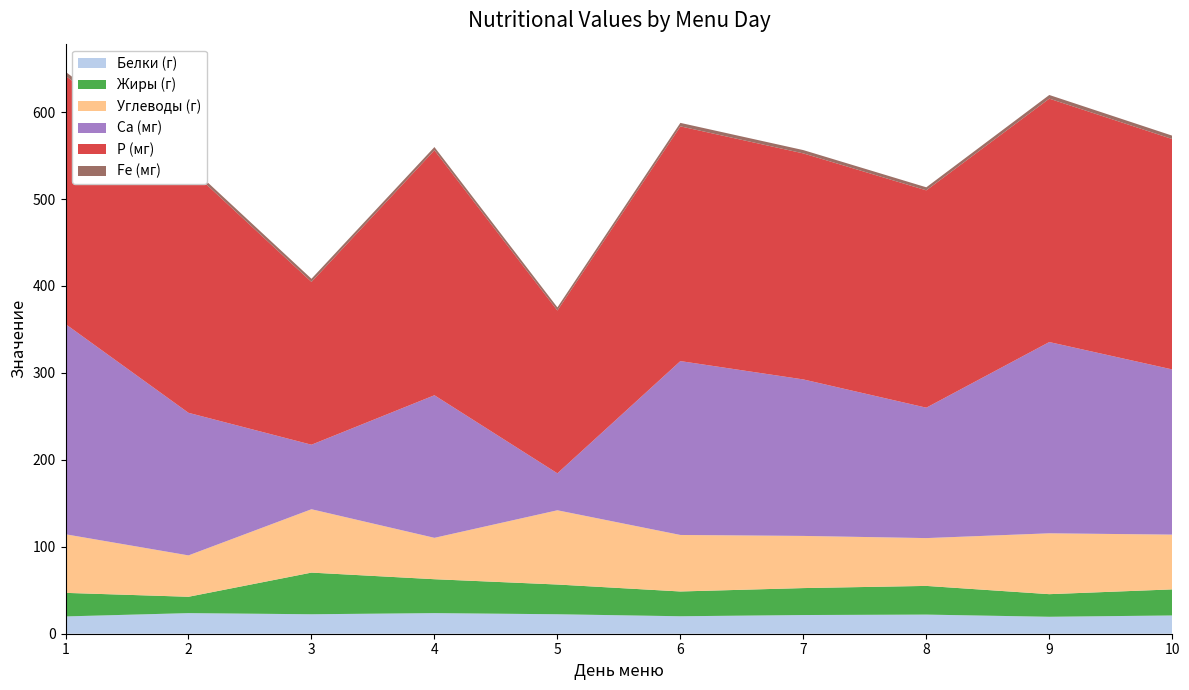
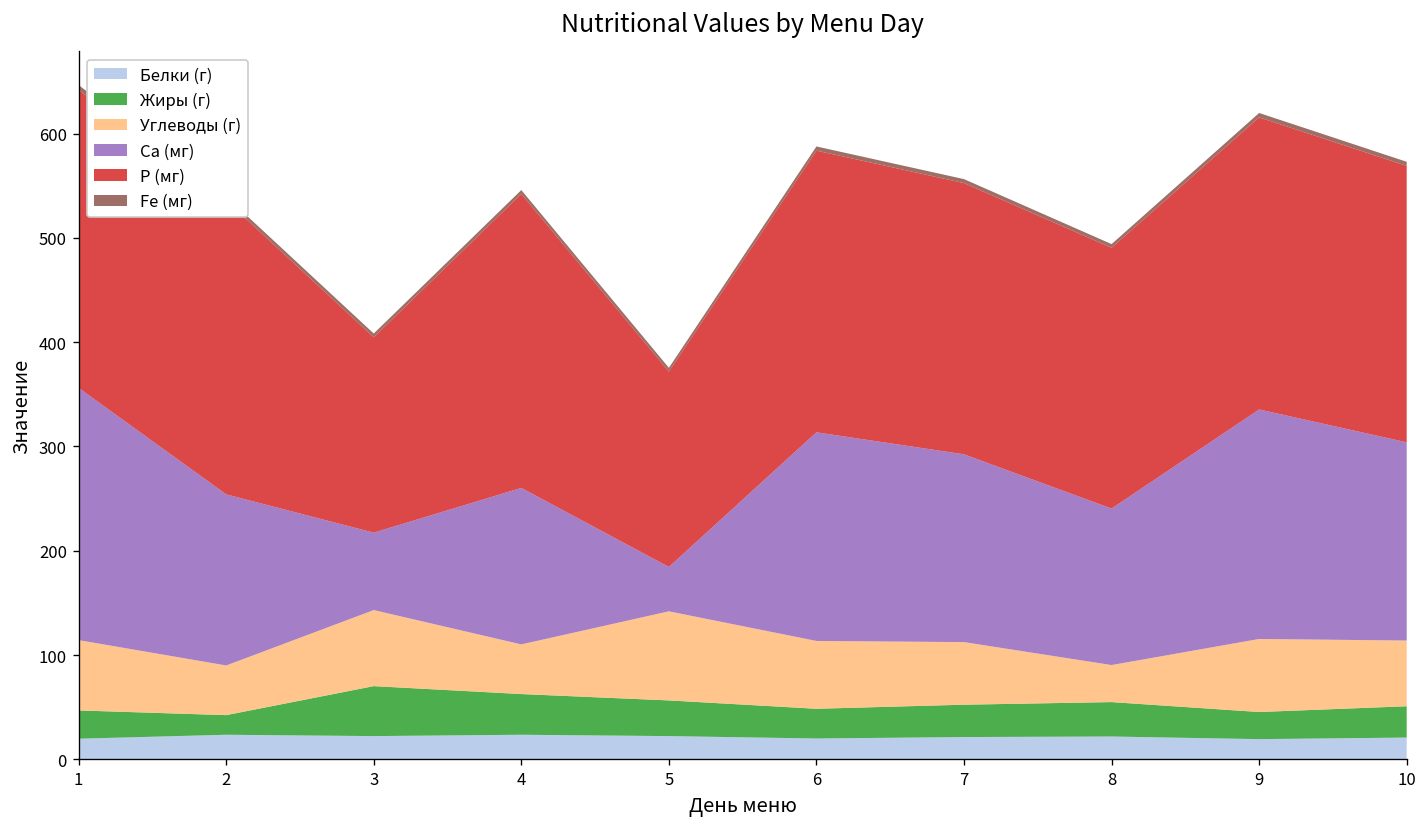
Ca (мг), 4: 160 -> 150
Углеводы (г), 8: 60 -> 40
